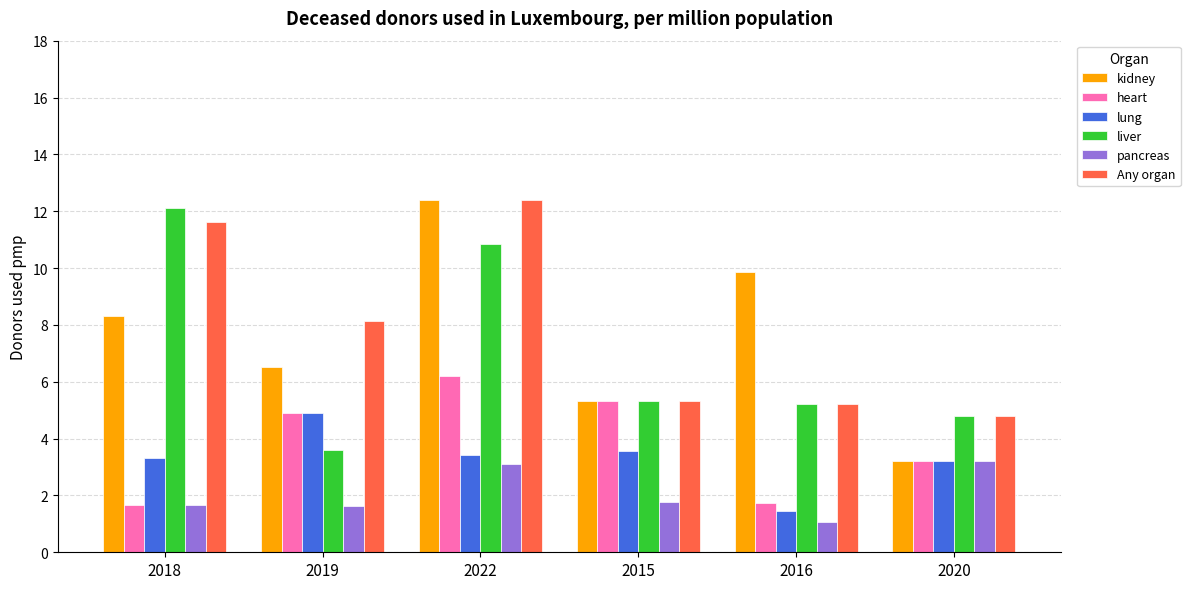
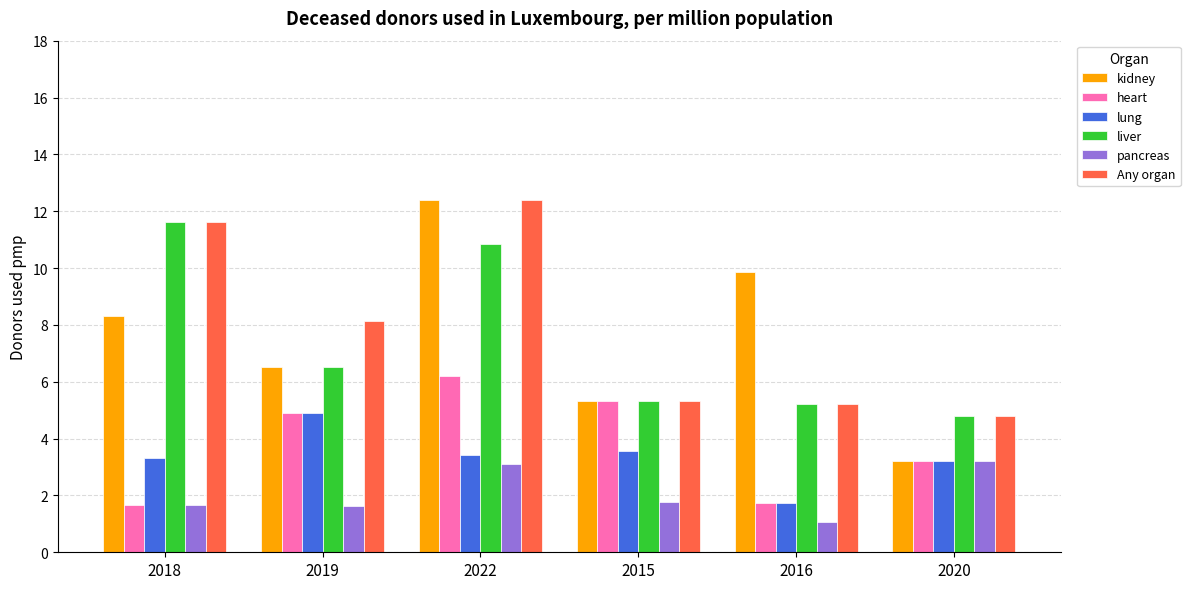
liver, 2018: 12.1 -> 11.6
liver, 2019: 3.6 -> 6.5
lung, 2016: 1.5 -> 1.7
